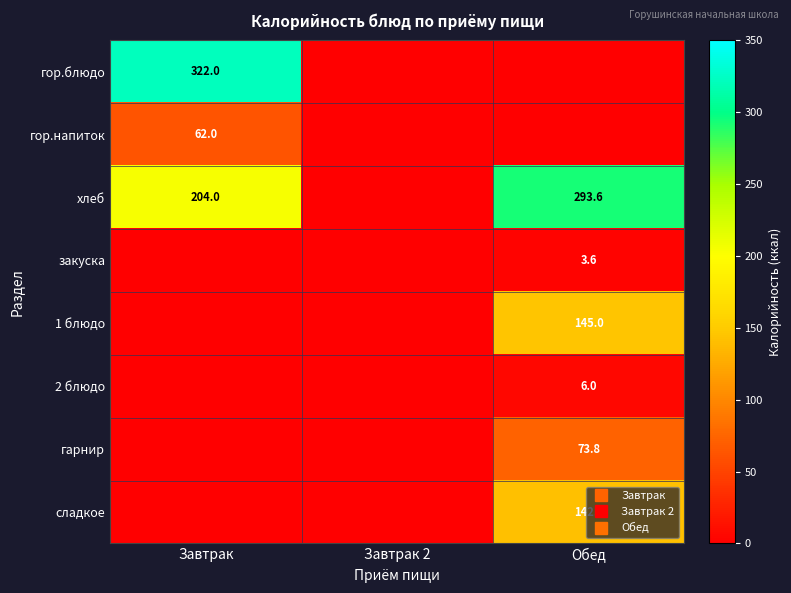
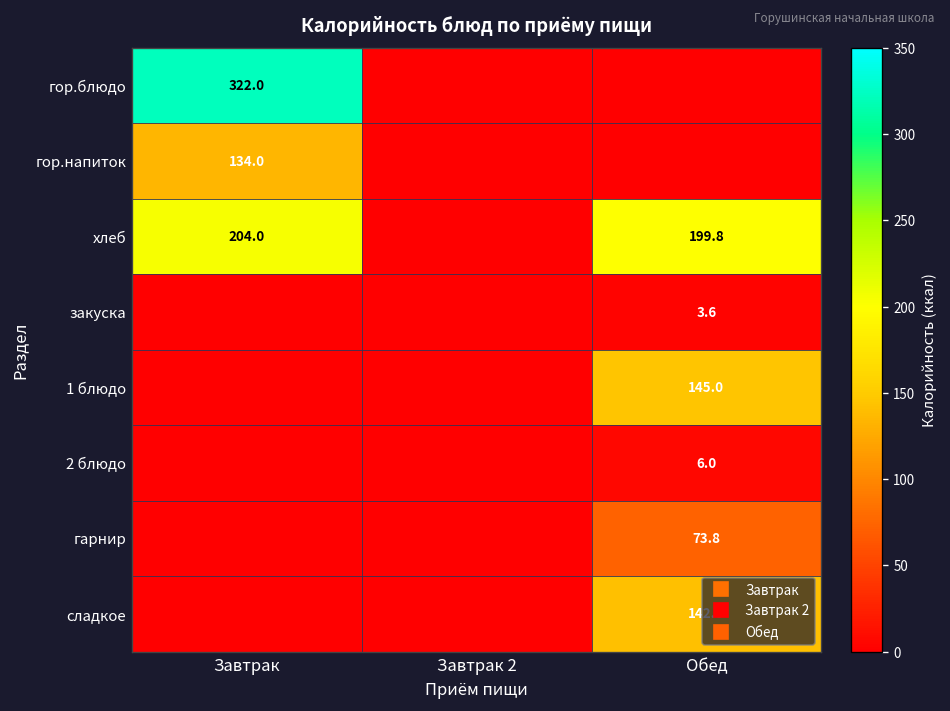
гор.напиток, Завтрак: 62.0 -> 134.0
хлеб, Обед: 293.6 -> 199.8
